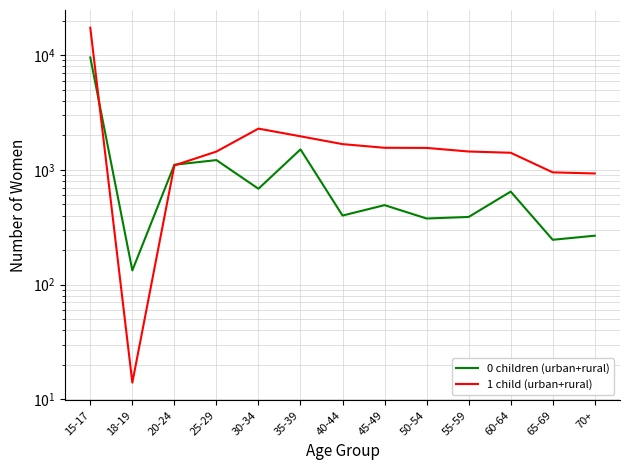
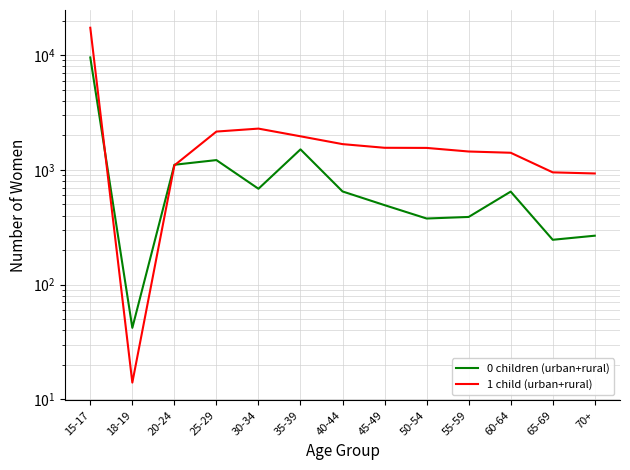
0 children (urban+rural), 18-19: 130 -> 42
1 child (urban+rural), 25-29: 1400 -> 2200
0 children (urban+rural), 40-44: 400 -> 600
